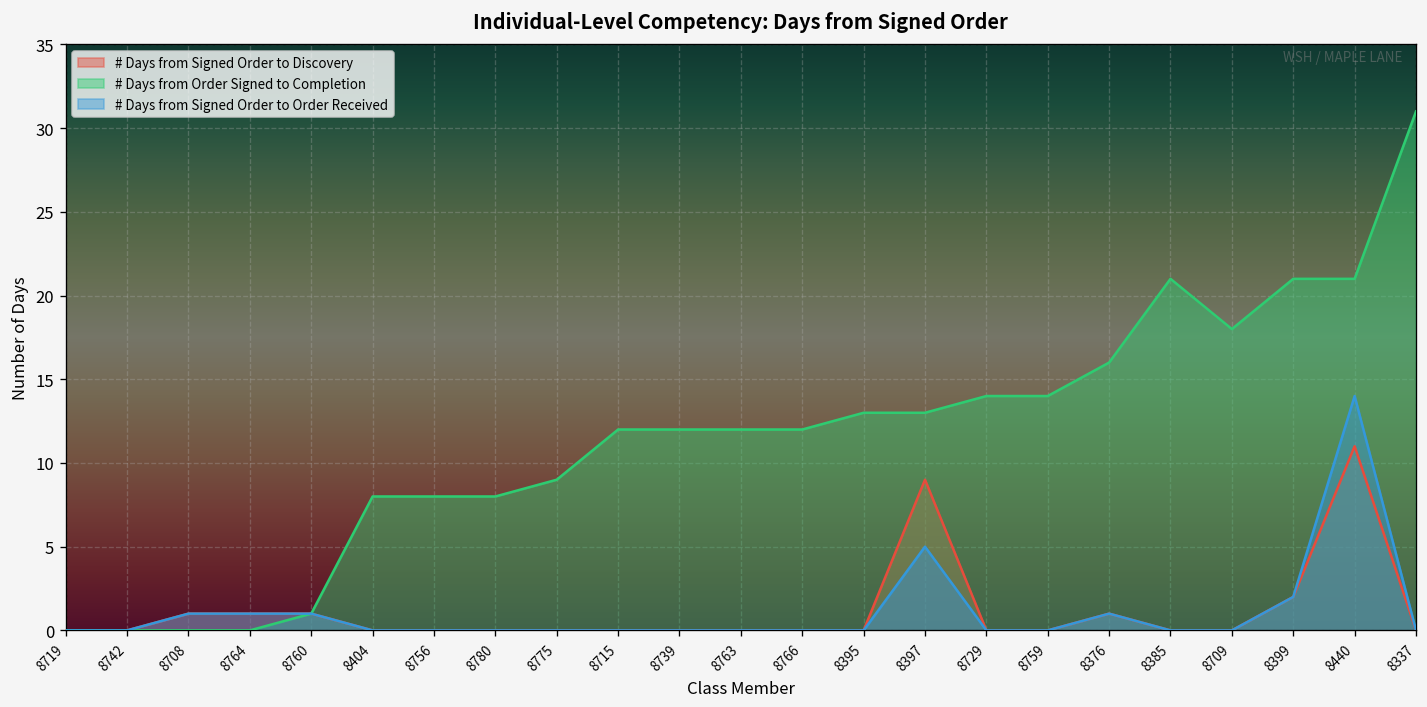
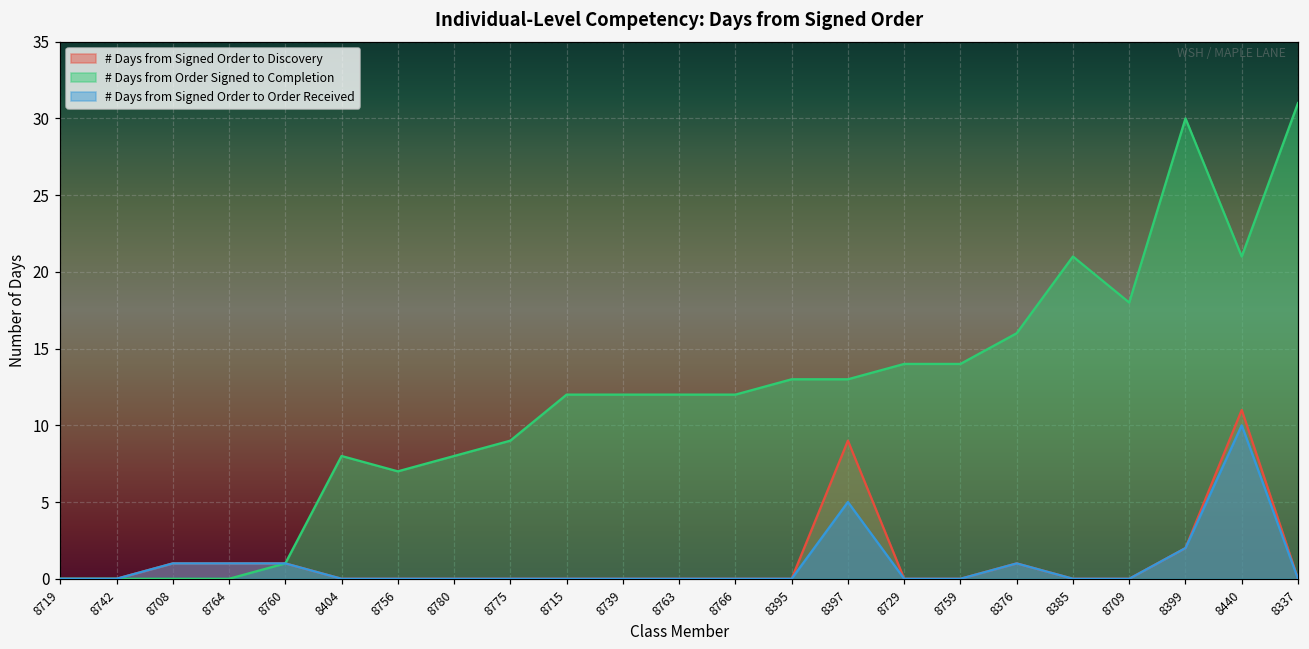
# Days from Order Signed to Completion, 8756: 8 -> 7
# Days from Order Signed to Completion, 8399: 21 -> 30
# Days from Signed Order to Order Received, 8440: 14 -> 10
